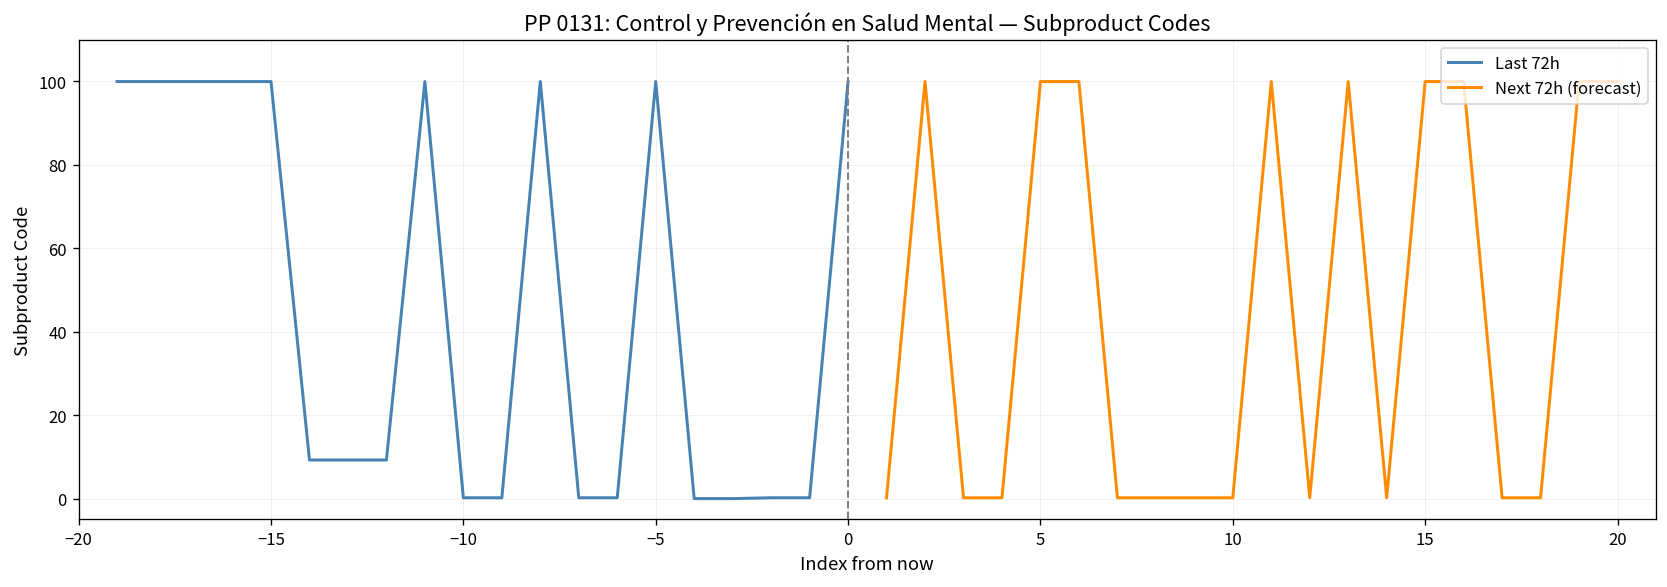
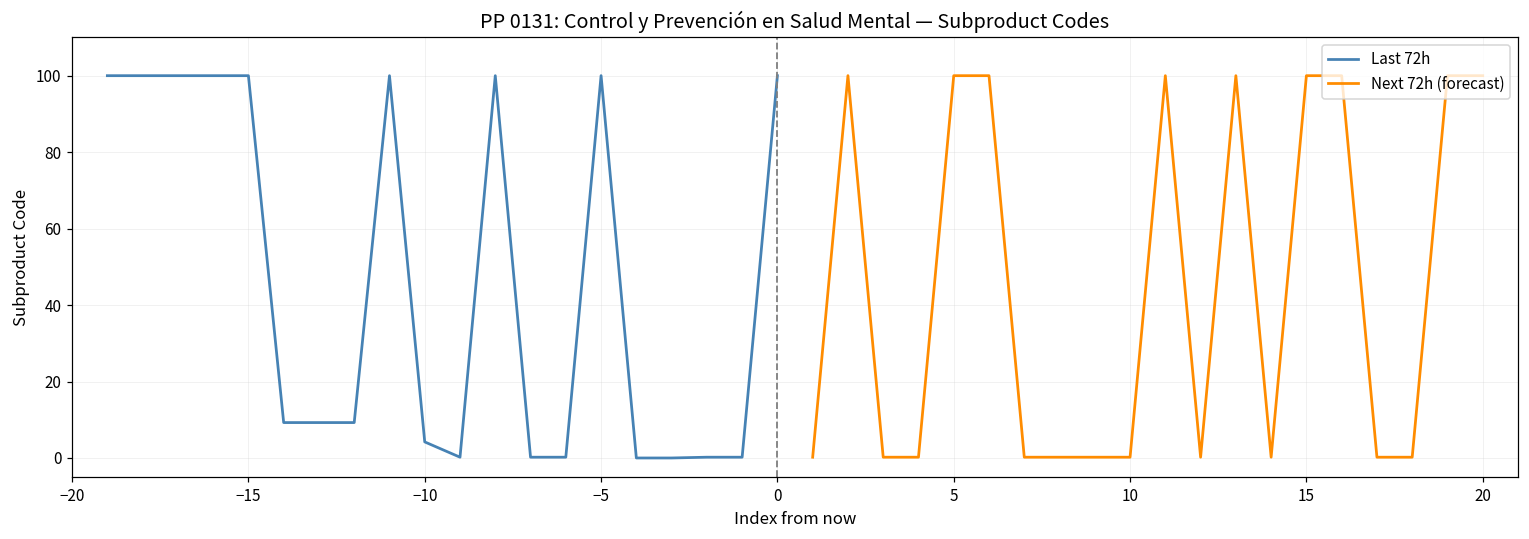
Last 72h, −10: 0 -> 4
